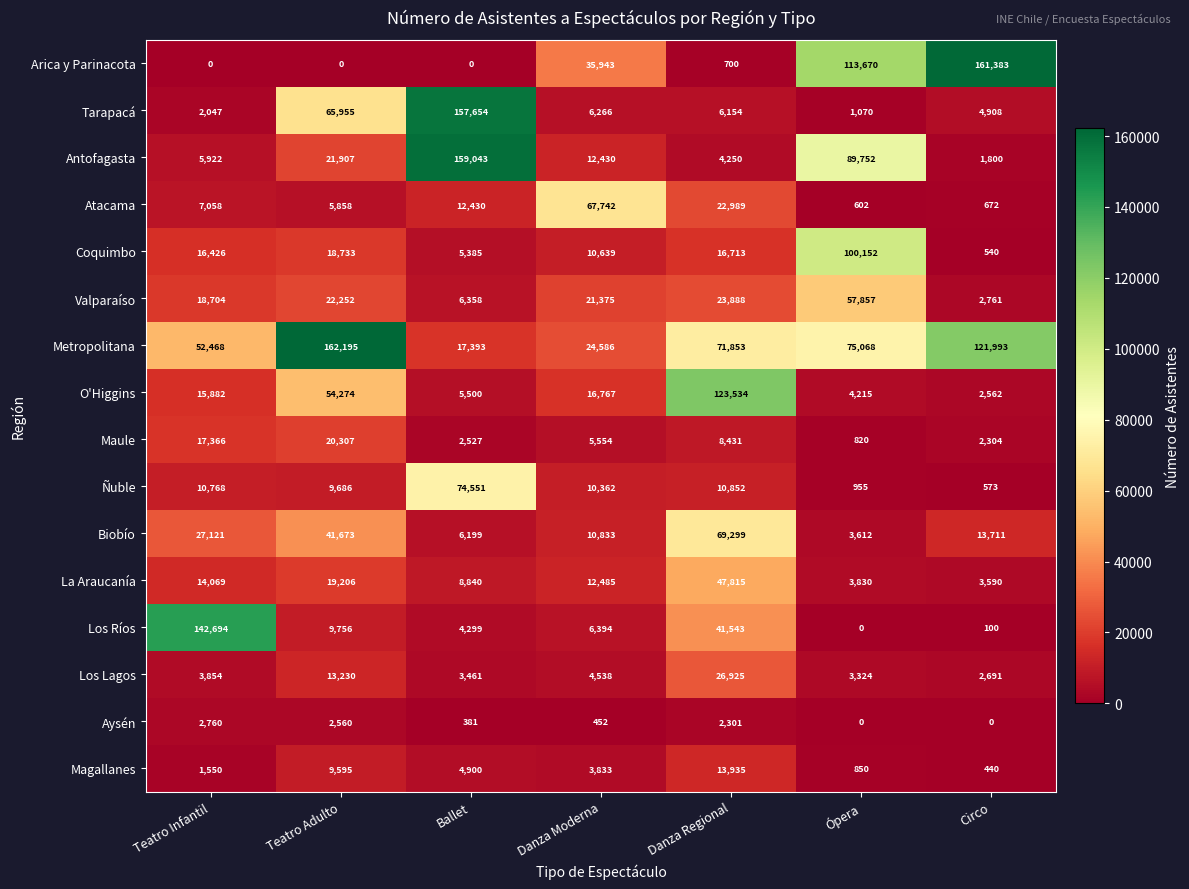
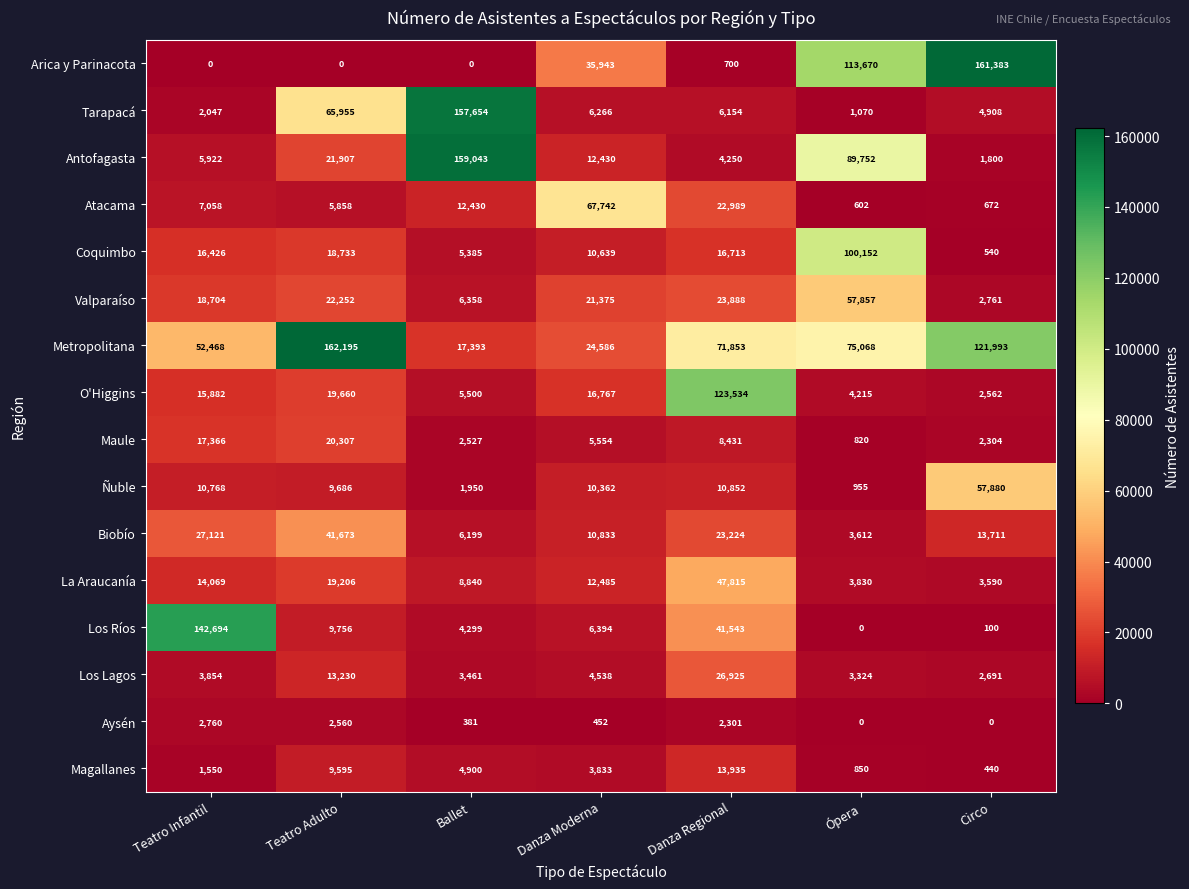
O'Higgins, Teatro Adulto: 54,274 -> 19,660
Ñuble, Ballet: 74,551 -> 1,950
Ñuble, Circo: 573 -> 57,880
Biobío, Danza Regional: 69,299 -> 23,224
